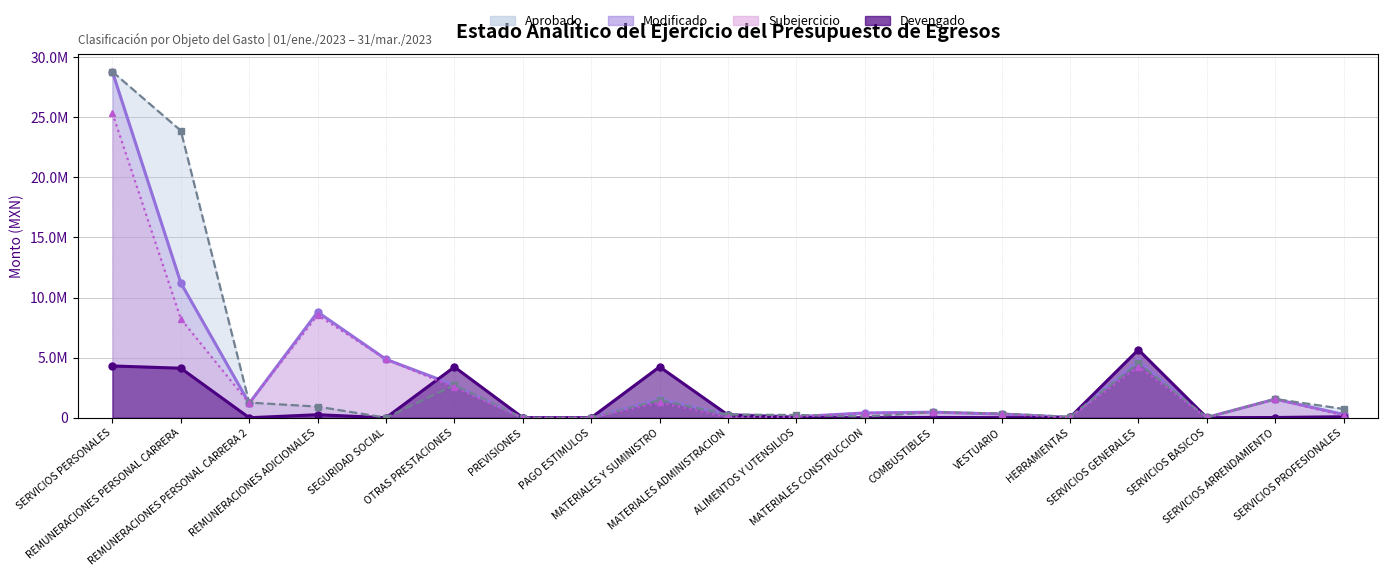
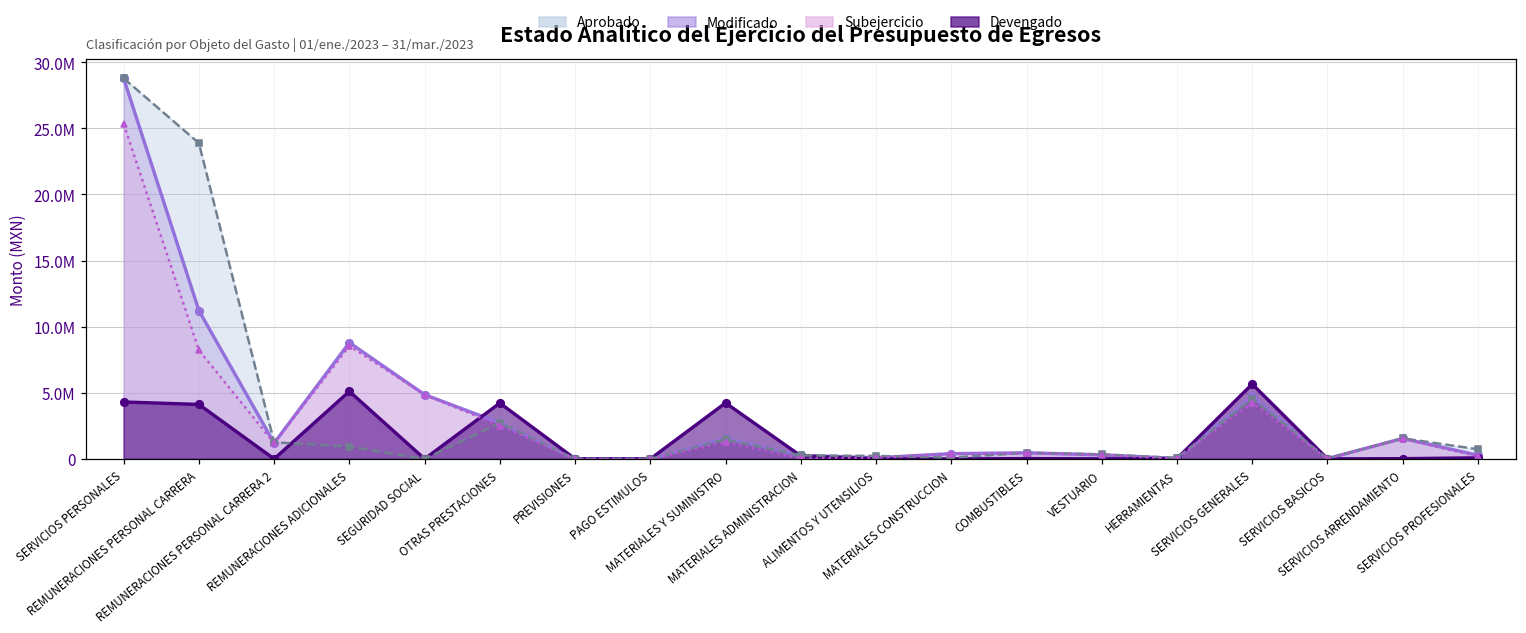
Devengado, REMUNERACIONES ADICIONALES: 300000 -> 5100000
